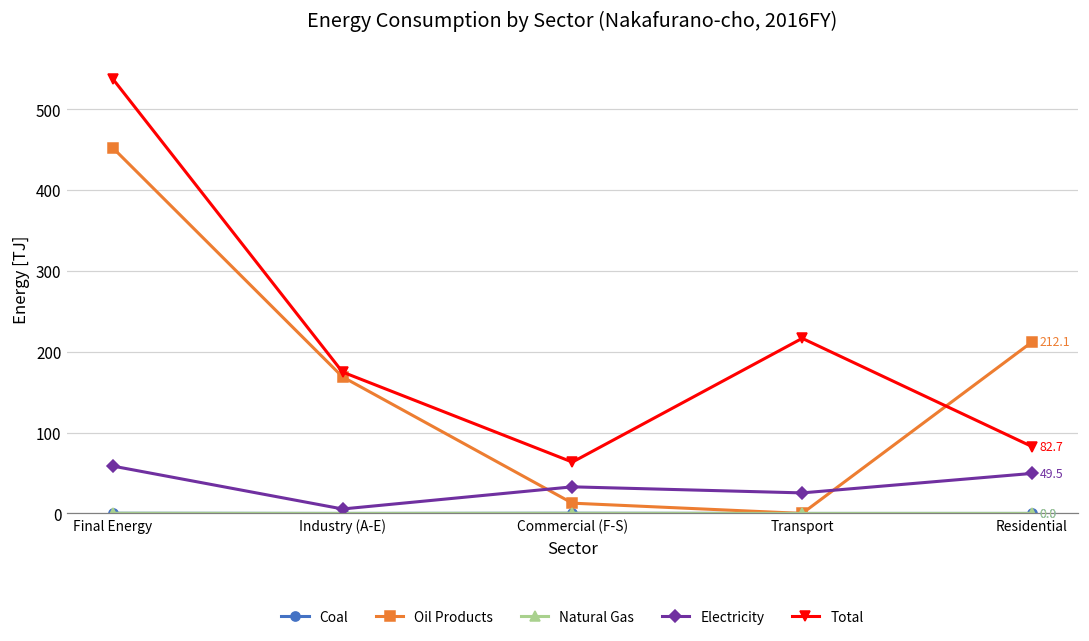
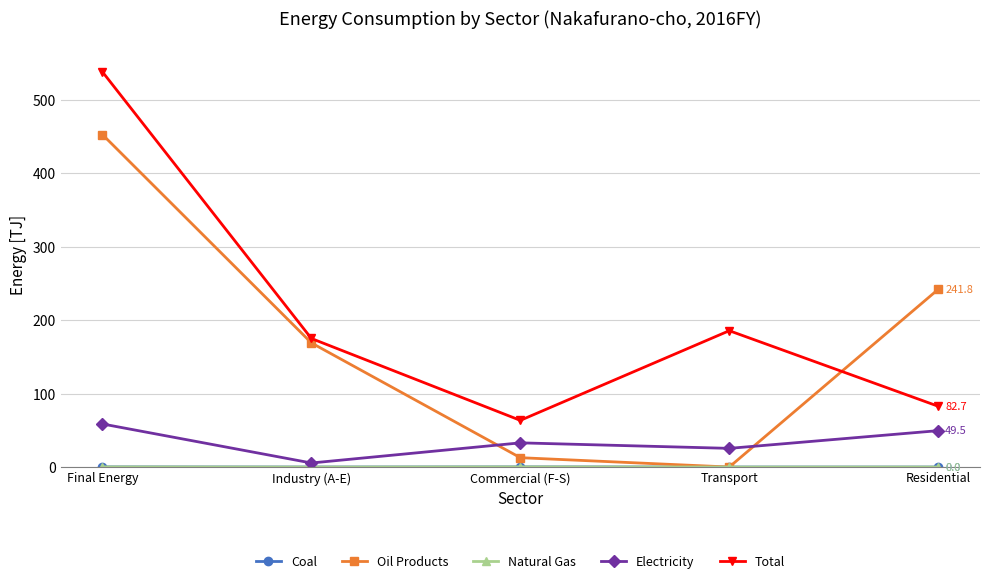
Total, Transport: 220 -> 190
Oil Products, Residential: 212.1 -> 241.8
